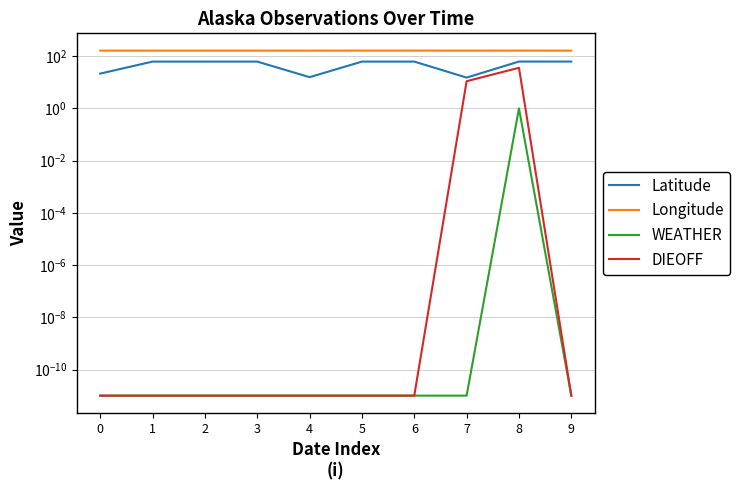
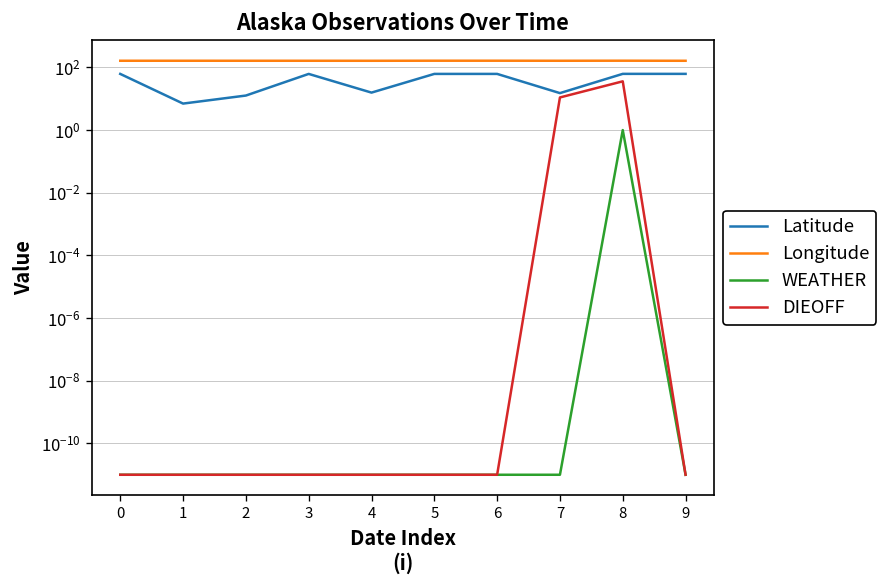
Latitude, 0: 20 -> 60
Latitude, 1: 60 -> 7
Latitude, 2: 60 -> 10
